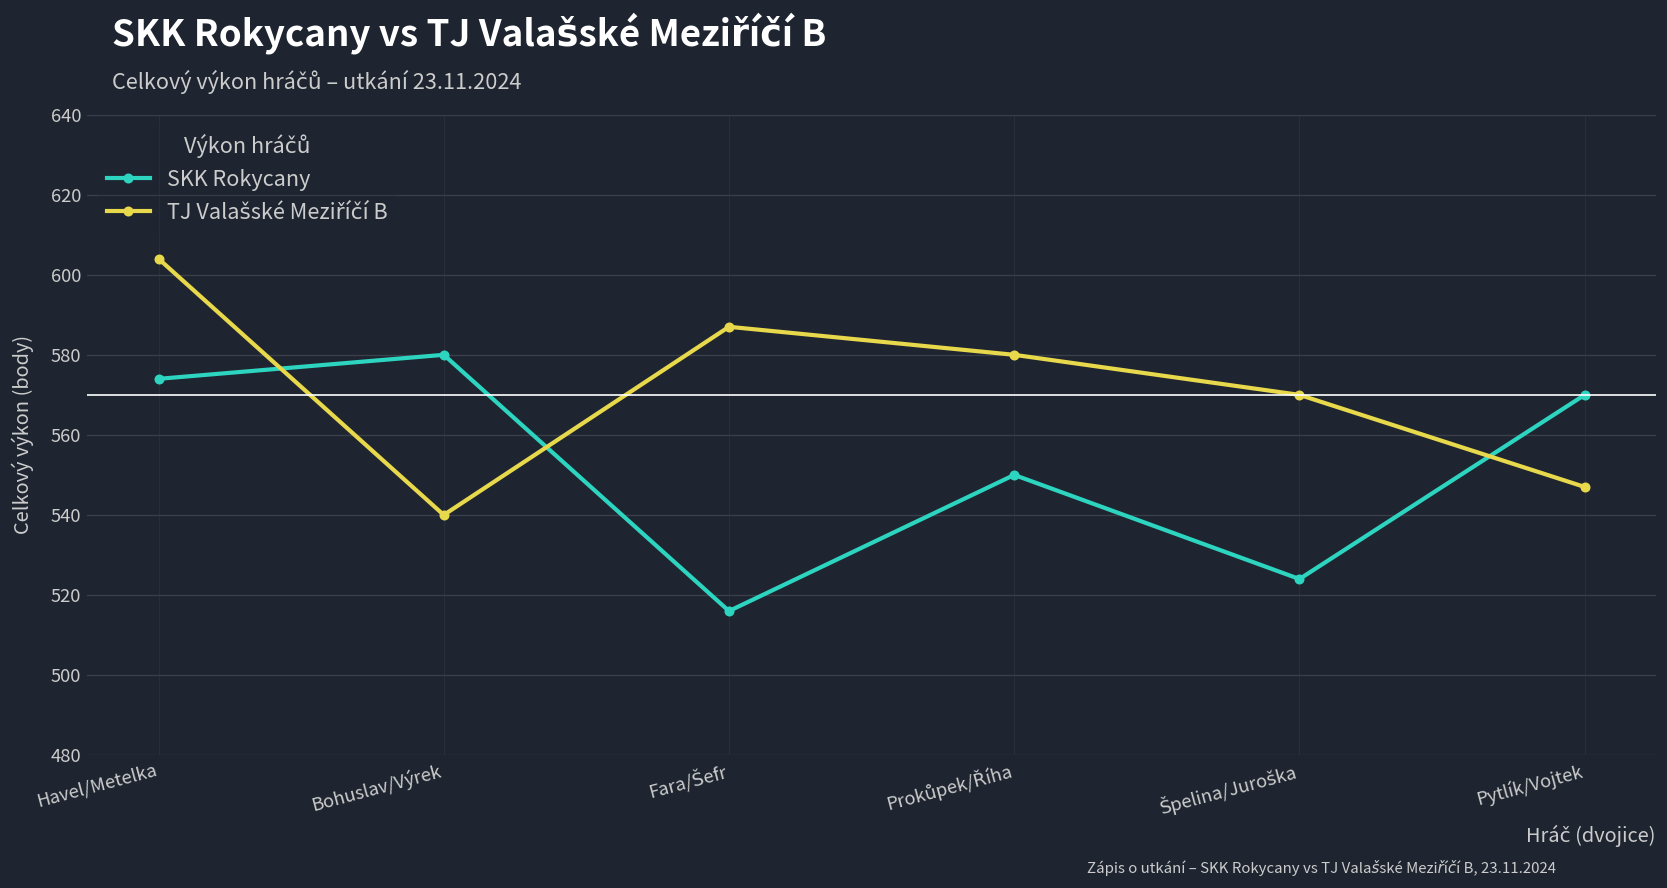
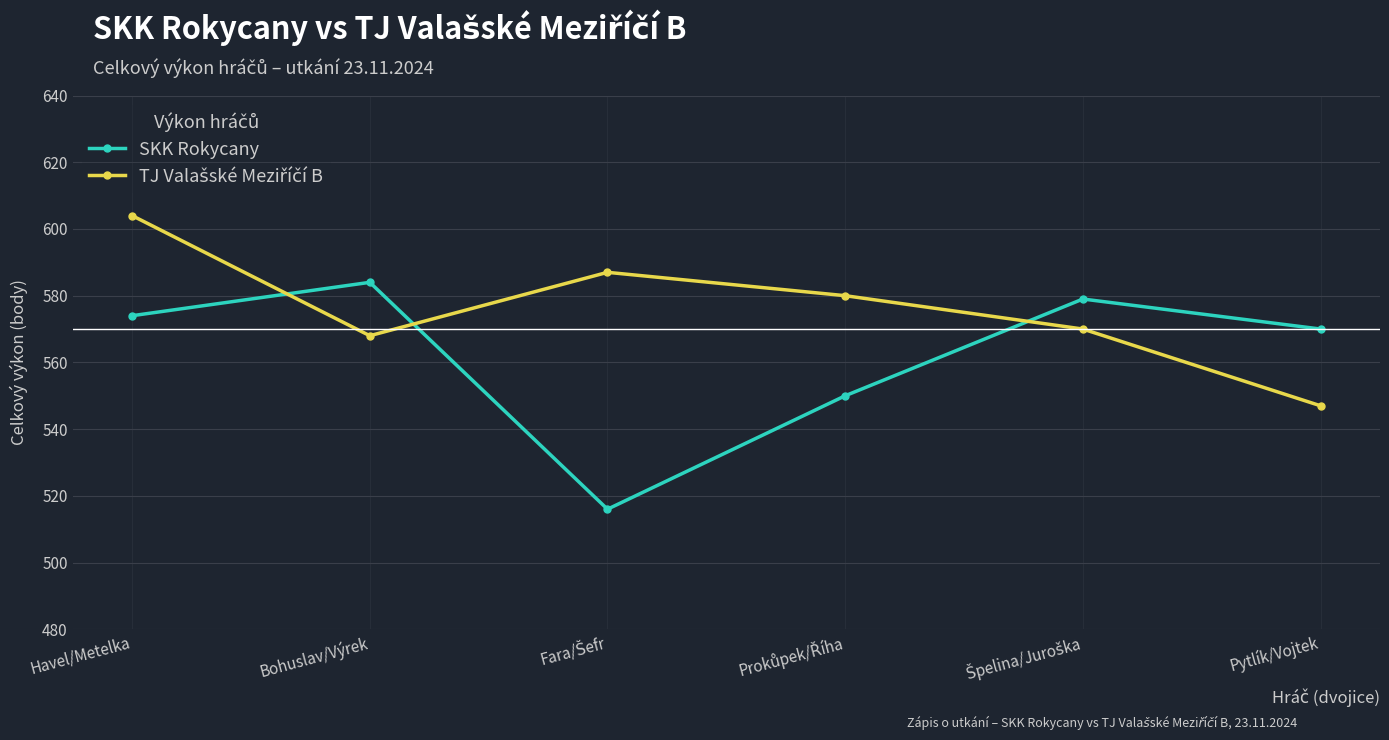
SKK Rokycany, Bohuslav/Výrek: 580 -> 584
TJ Valašské Meziříčí B, Bohuslav/Výrek: 540 -> 568
SKK Rokycany, Špelina/Juroška: 524 -> 579
